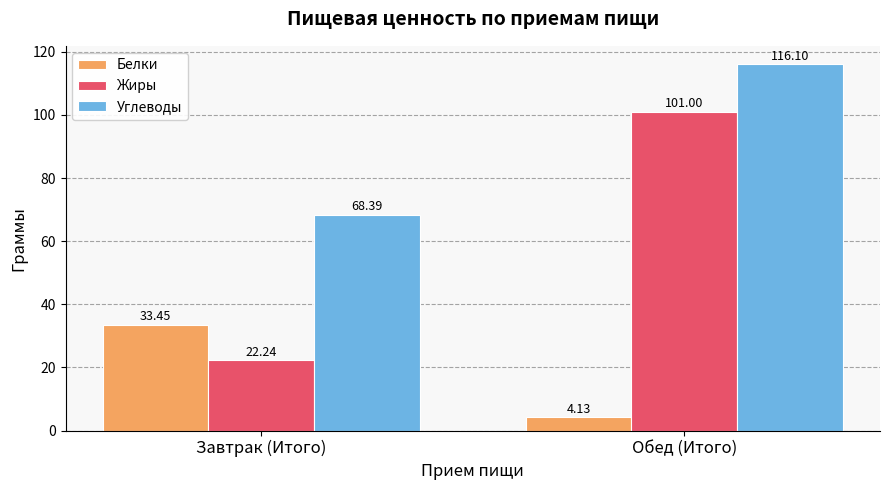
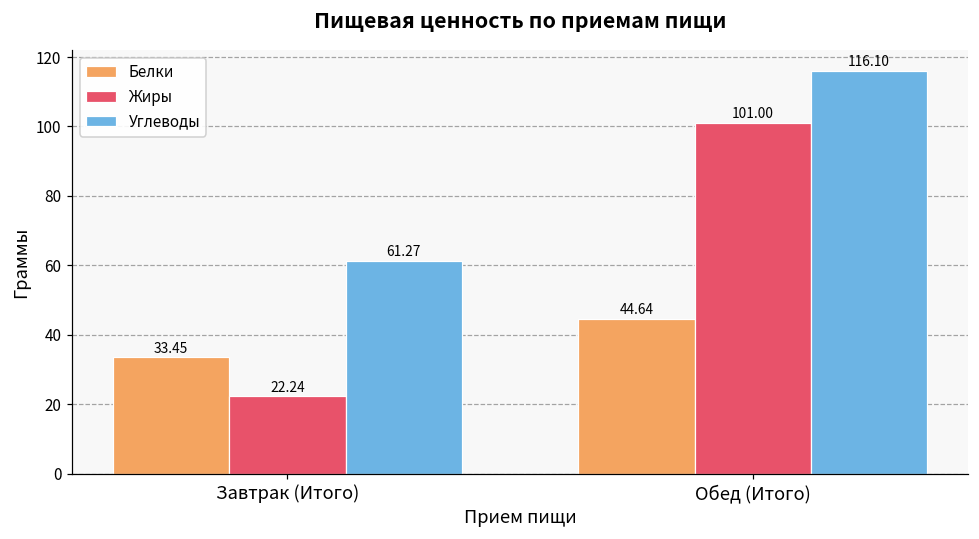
Углеводы, Завтрак (Итого): 68.39 -> 61.27
Белки, Обед (Итого): 4.13 -> 44.64
